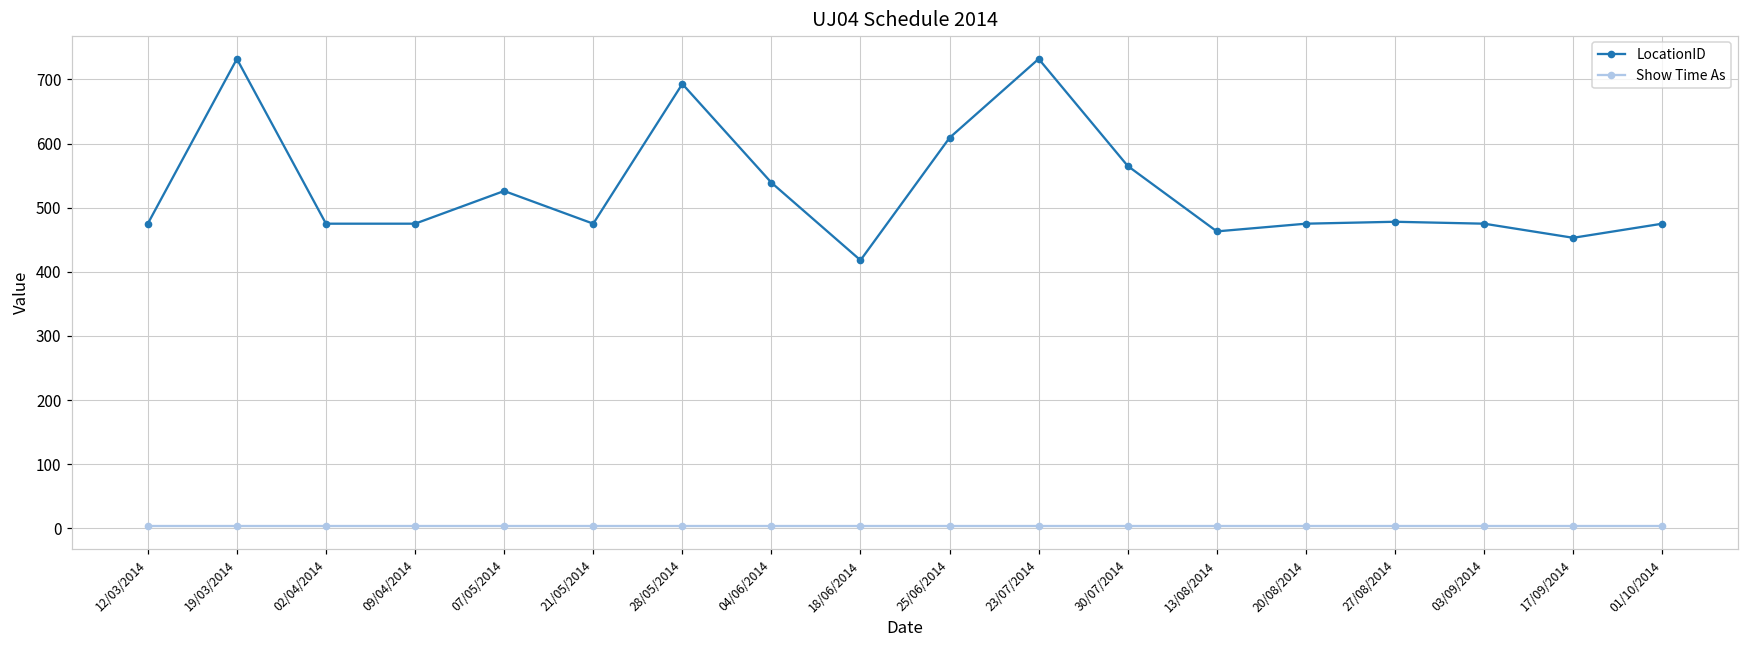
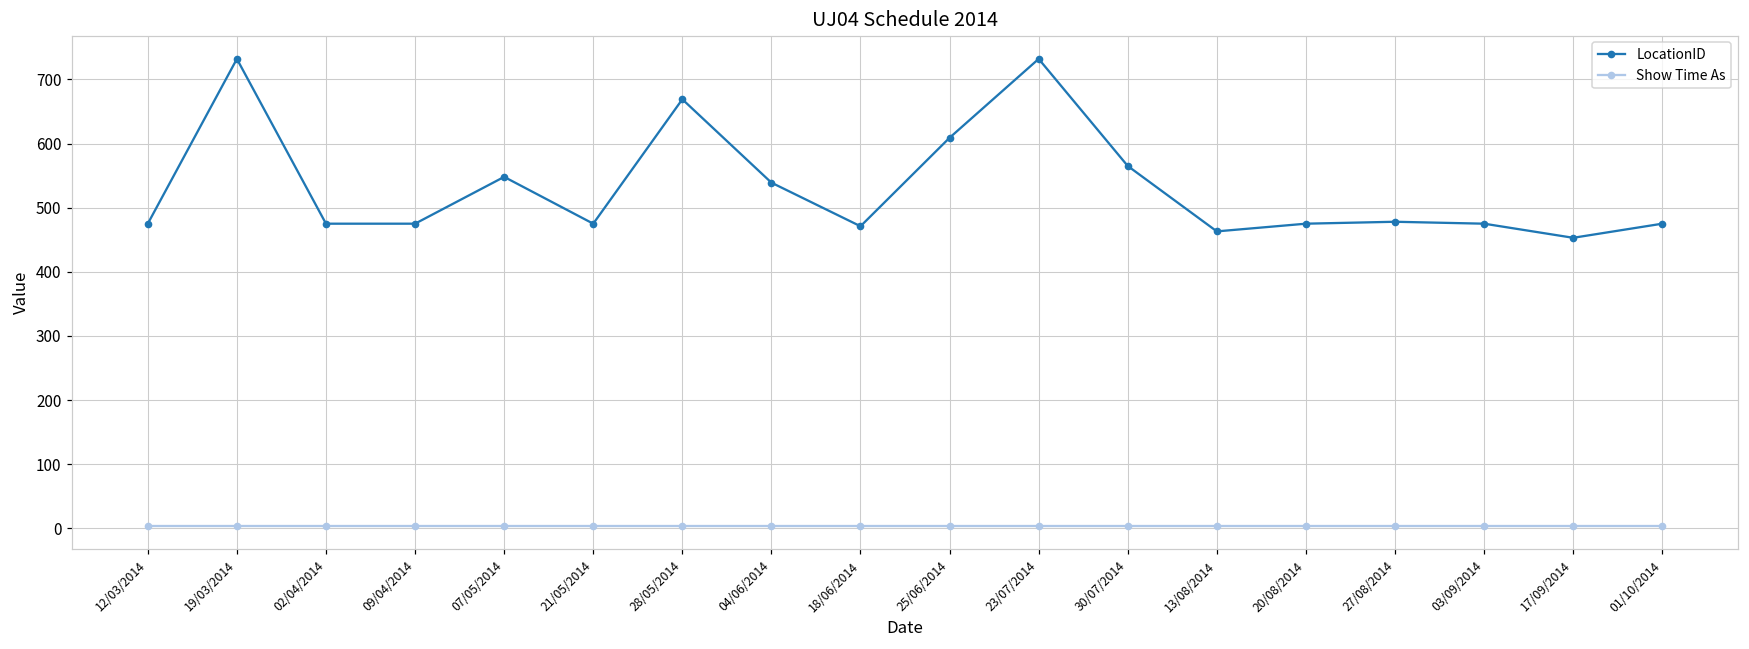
LocationID, 07/05/2014: 530 -> 550
LocationID, 28/05/2014: 690 -> 670
LocationID, 18/06/2014: 420 -> 470
